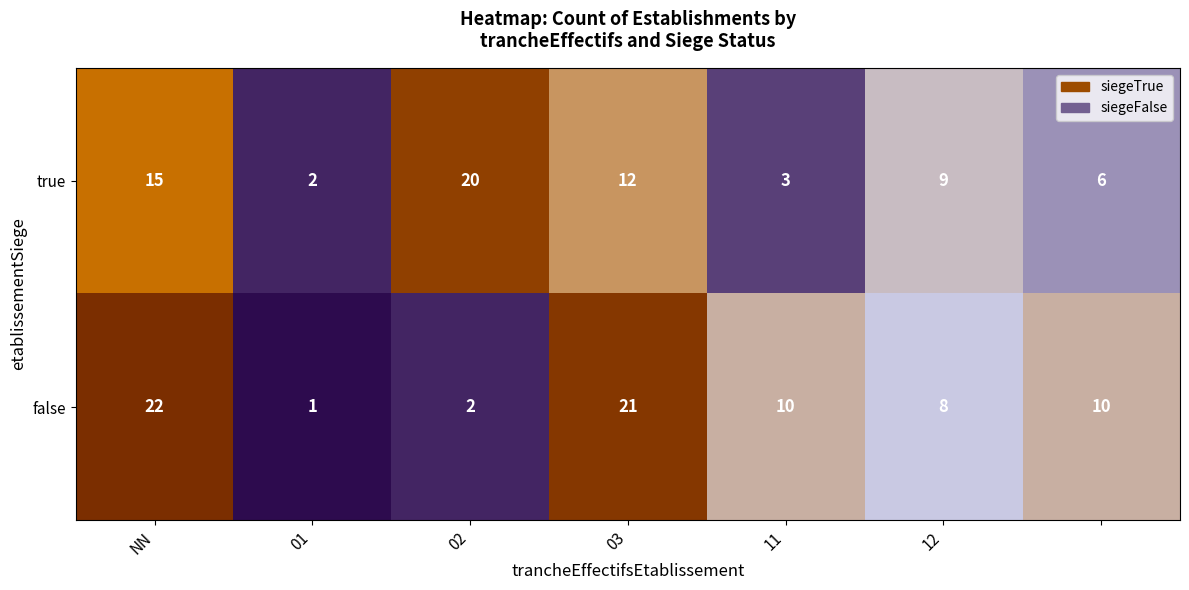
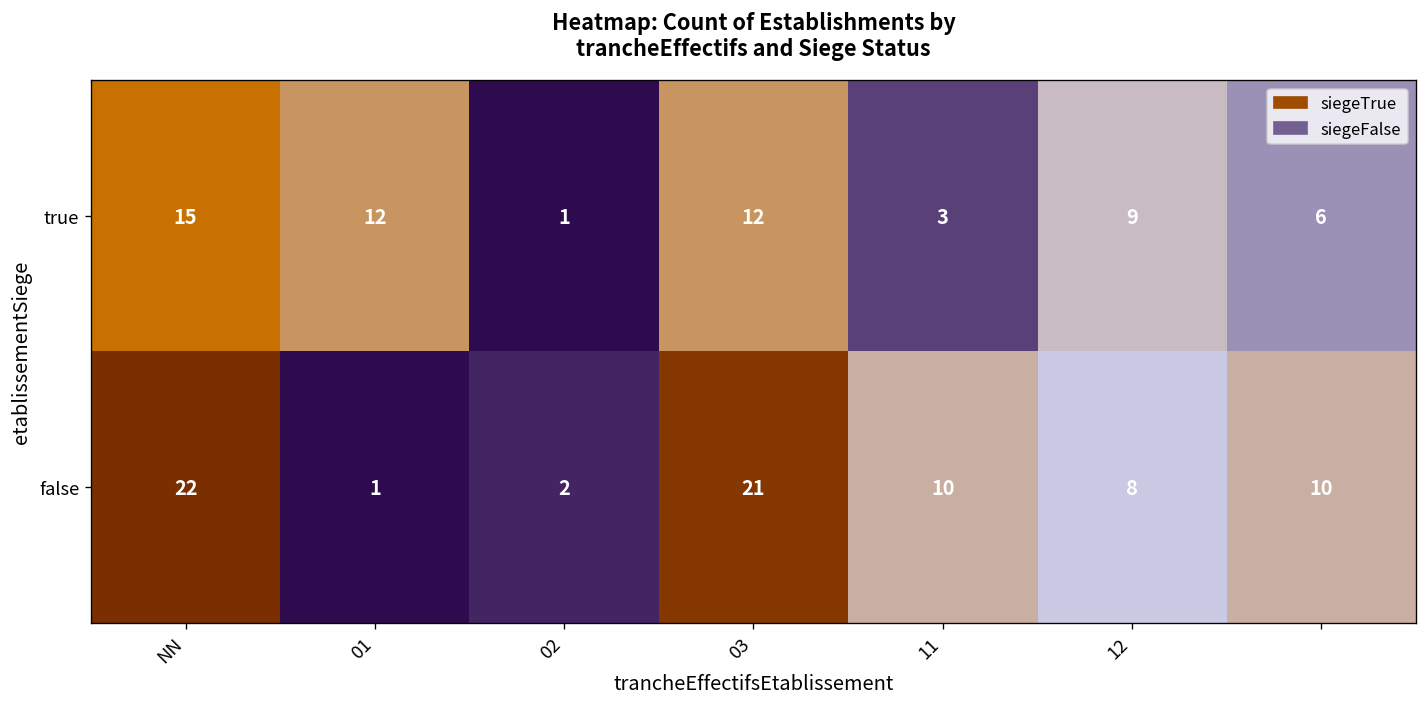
true, 01: 2 -> 12
true, 02: 20 -> 1
